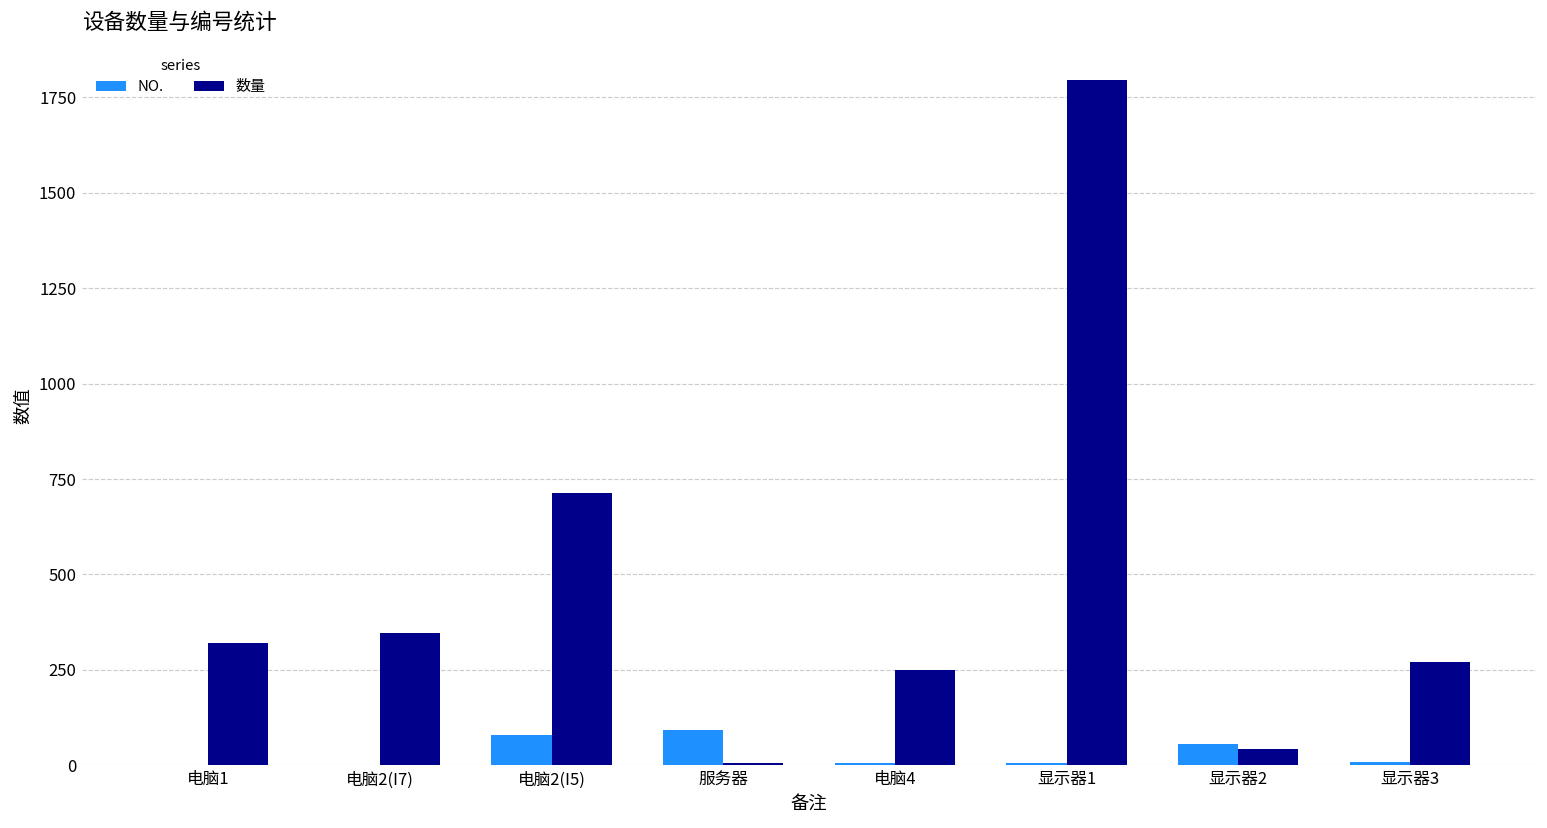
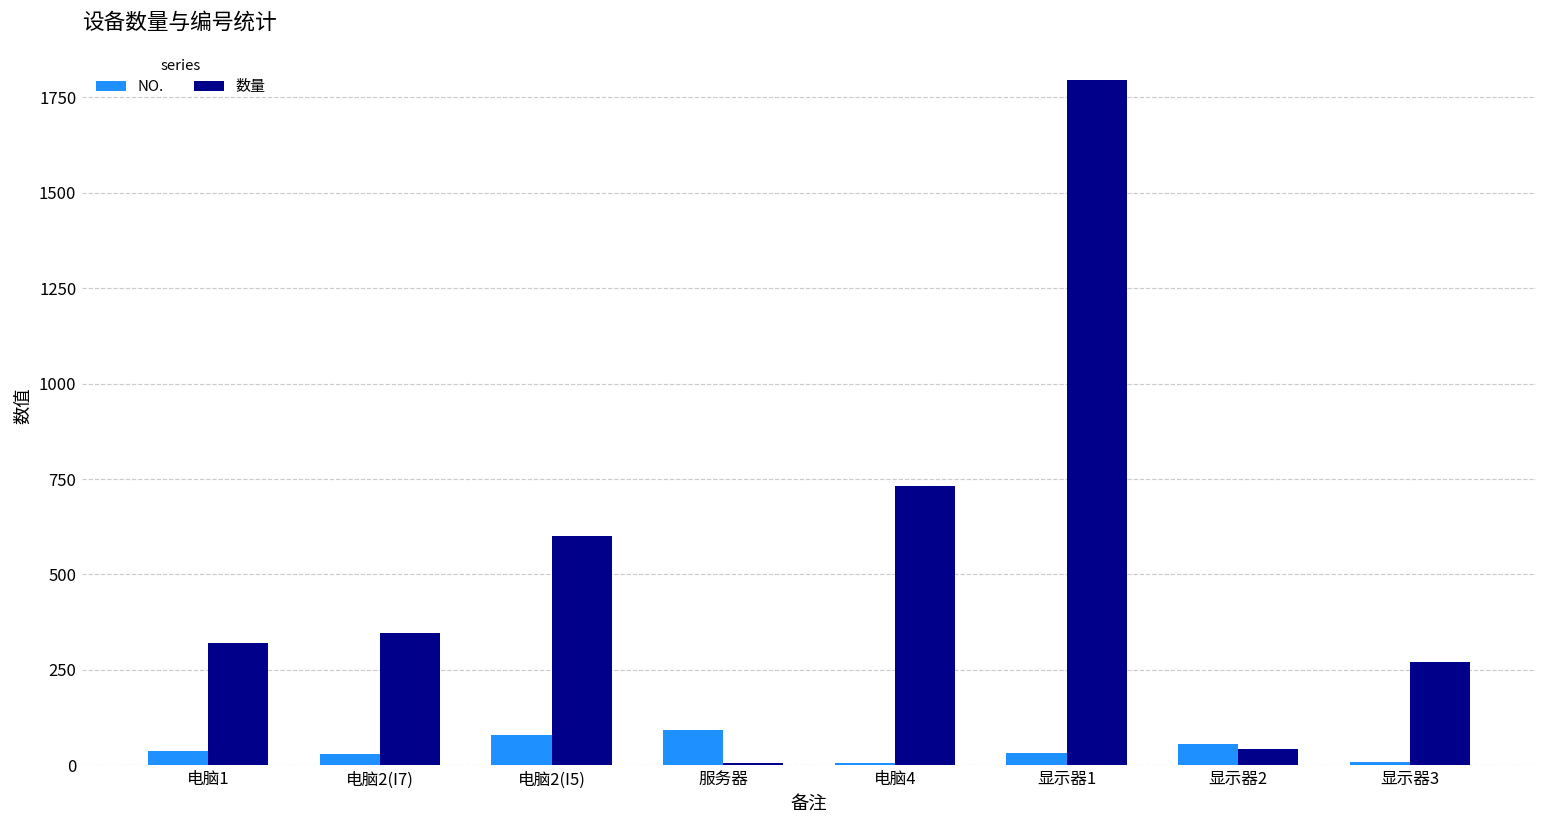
NO., 电脑1: 0 -> 40
NO., 电脑2(I7): 0 -> 30
数量, 电脑2(I5): 710 -> 600
数量, 电脑4: 250 -> 730
NO., 显示器1: 10 -> 30
